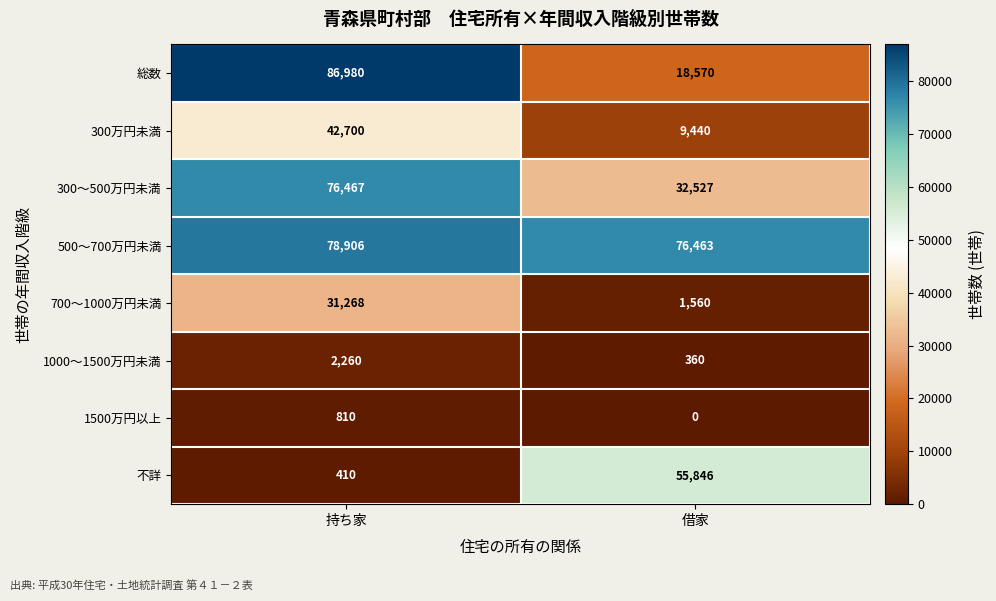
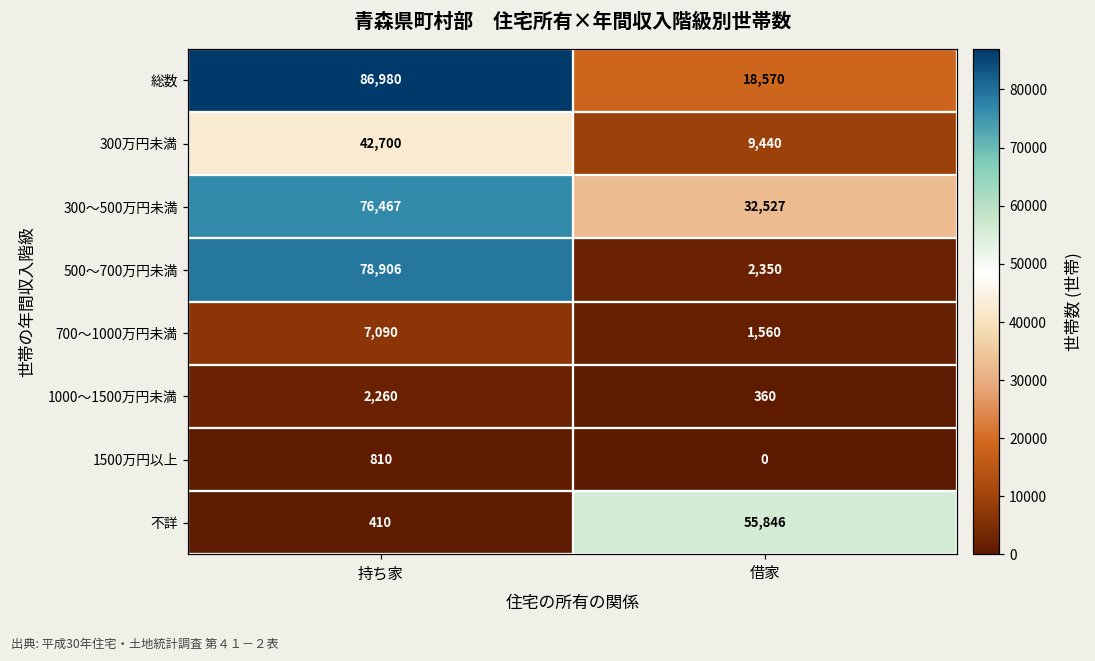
500～700万円未満, 借家: 76,463 -> 2,350
700～1000万円未満, 持ち家: 31,268 -> 7,090
